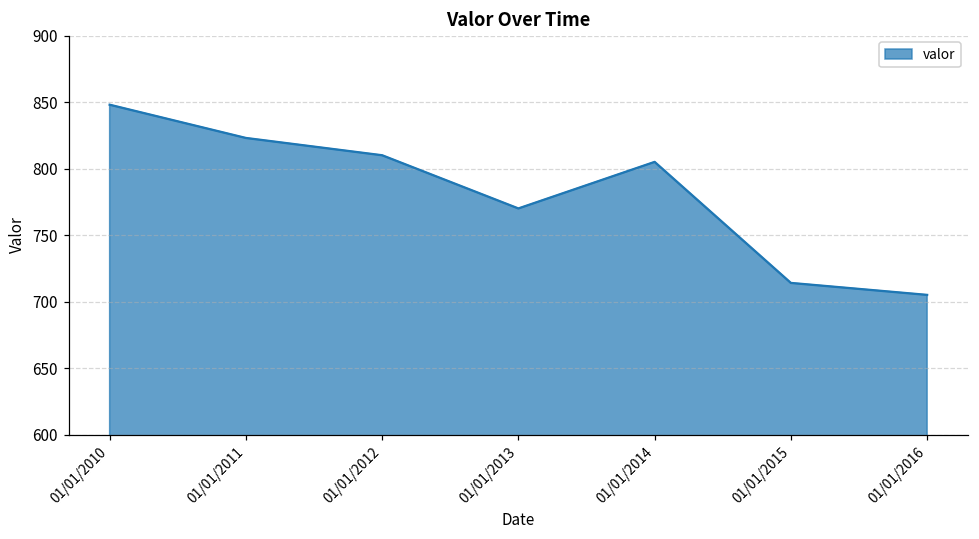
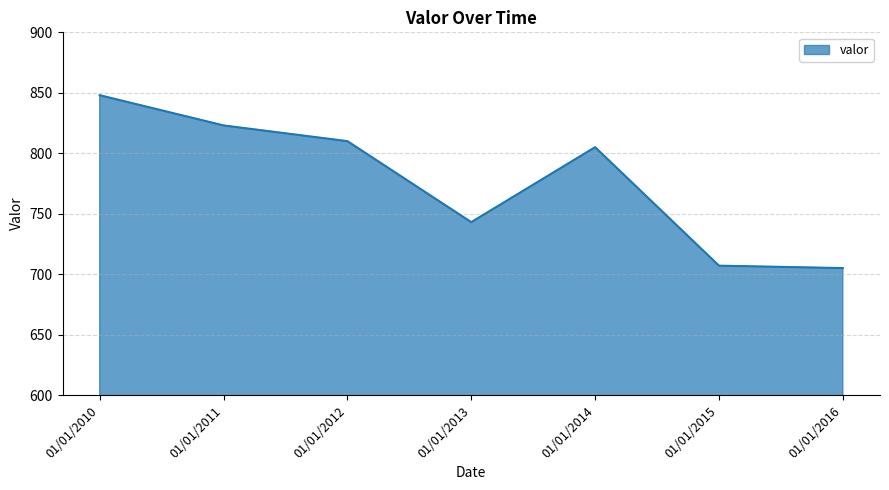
01/01/2013: 770 -> 743
01/01/2015: 714 -> 707
